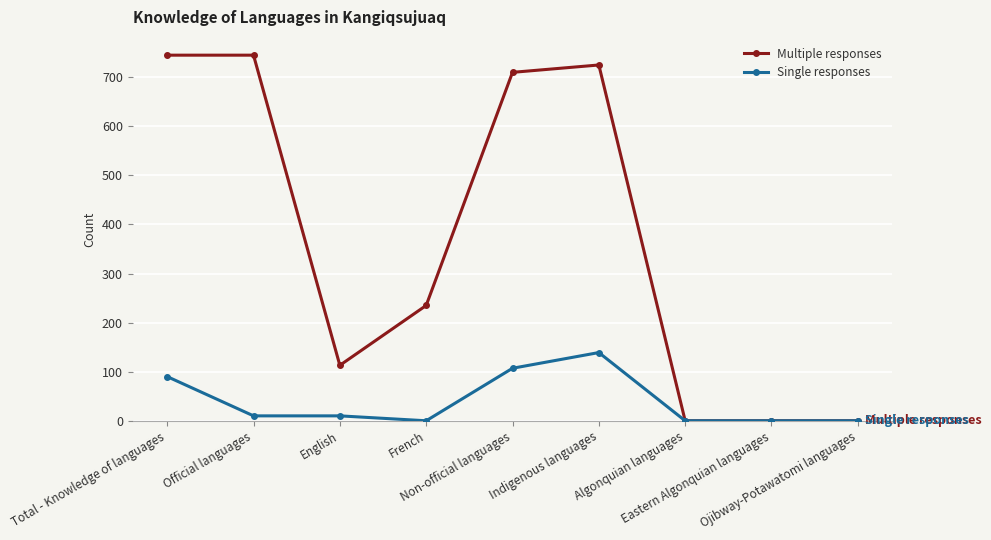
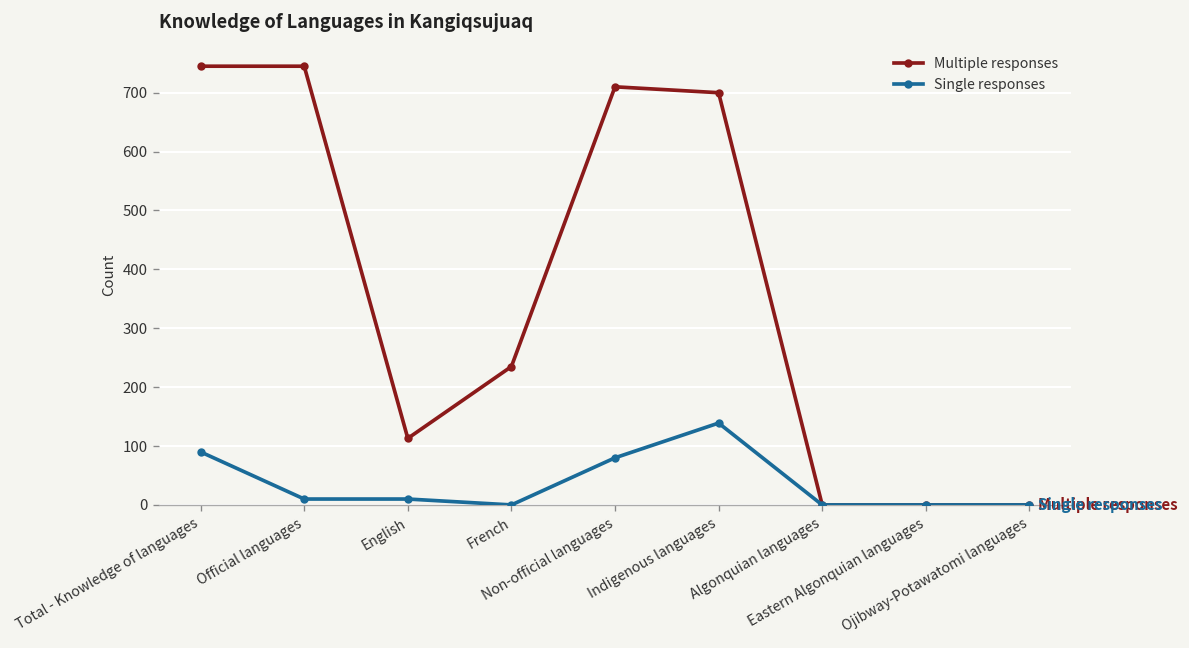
Single responses, Non-official languages: 110 -> 80
Multiple responses, Indigenous languages: 730 -> 700
